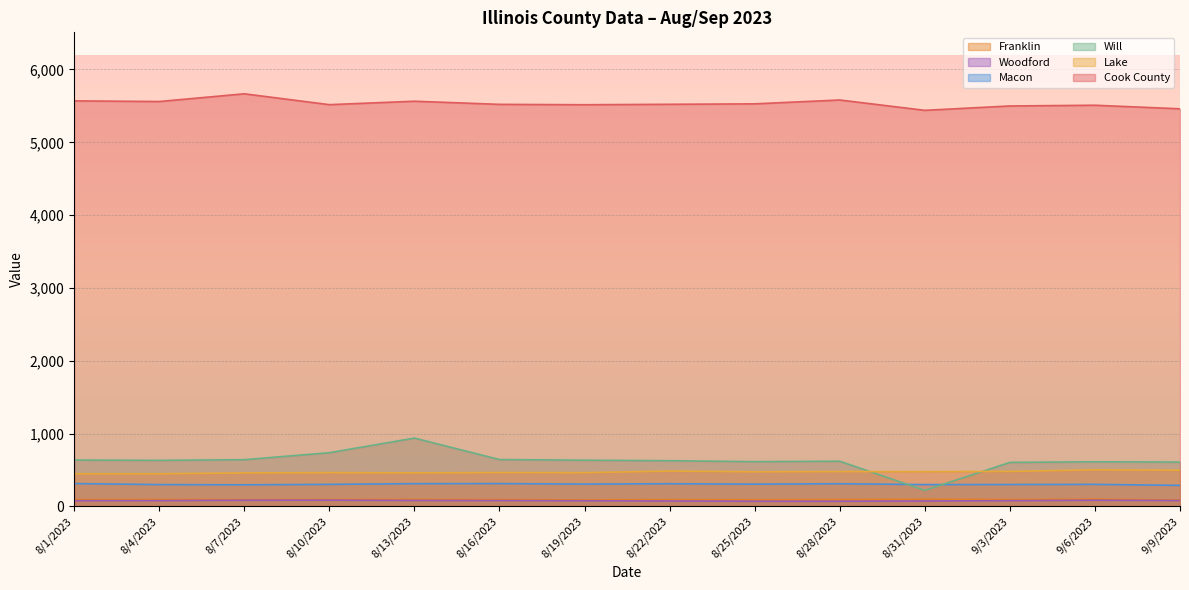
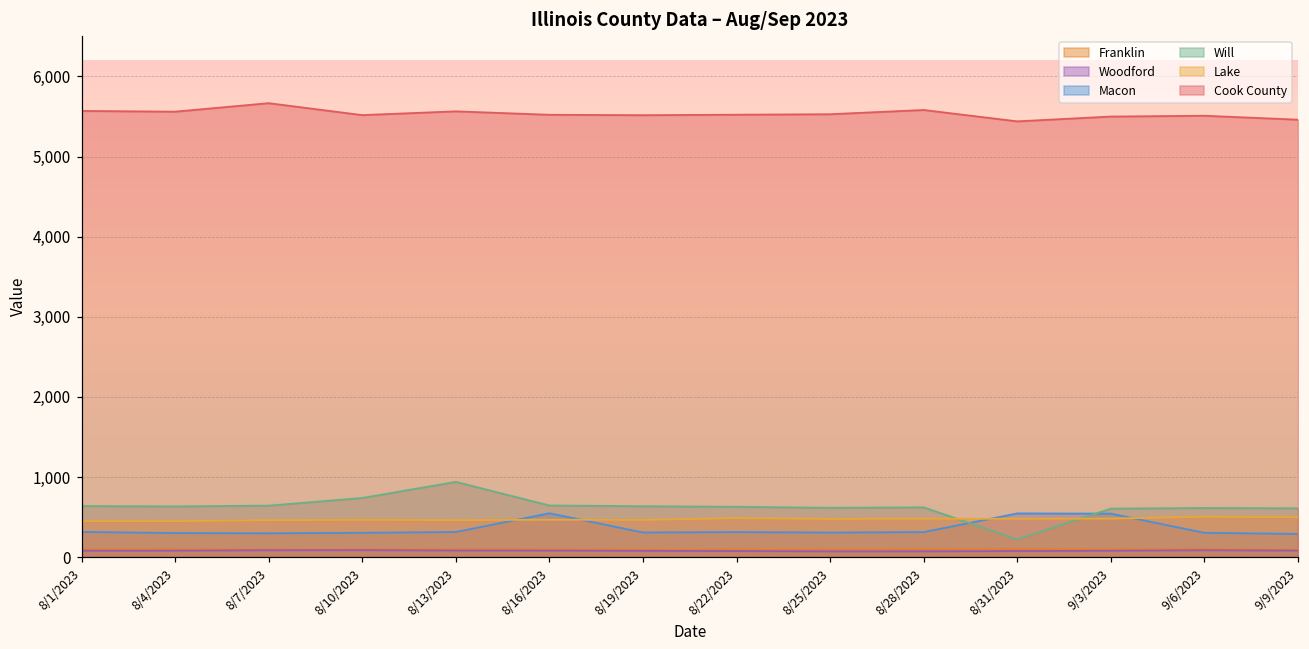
Macon, 8/16/2023: 300 -> 500
Macon, 8/31/2023: 300 -> 500
Macon, 9/3/2023: 300 -> 500
